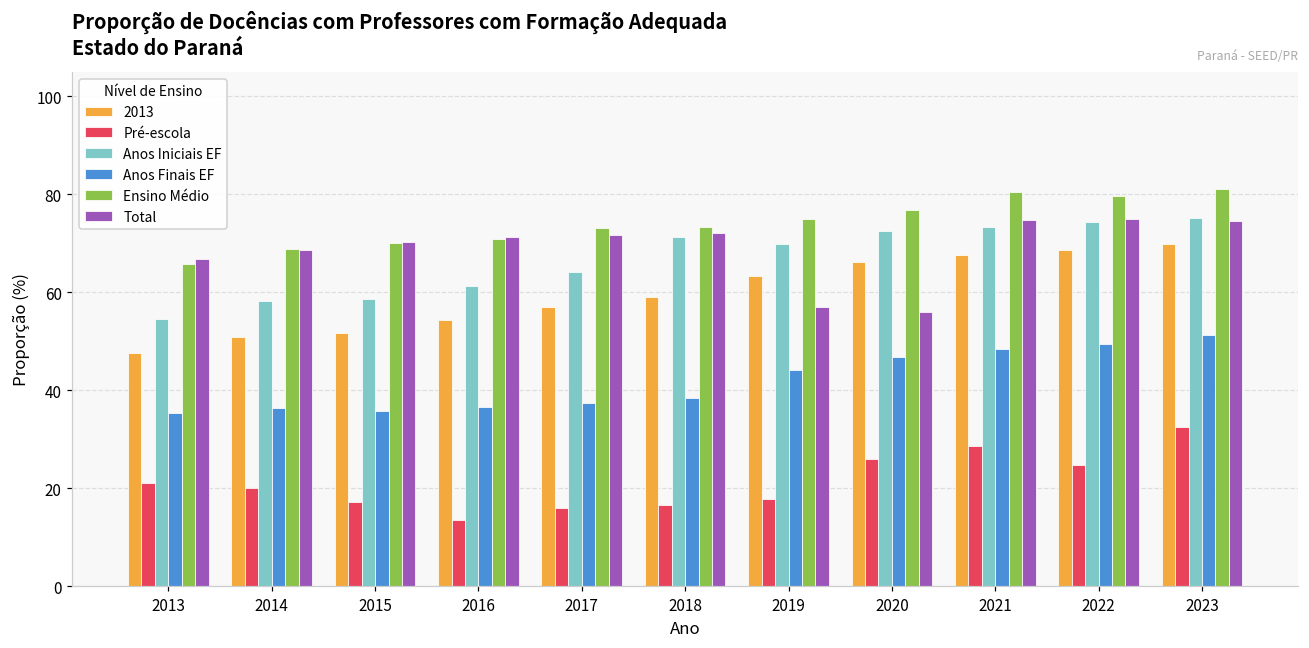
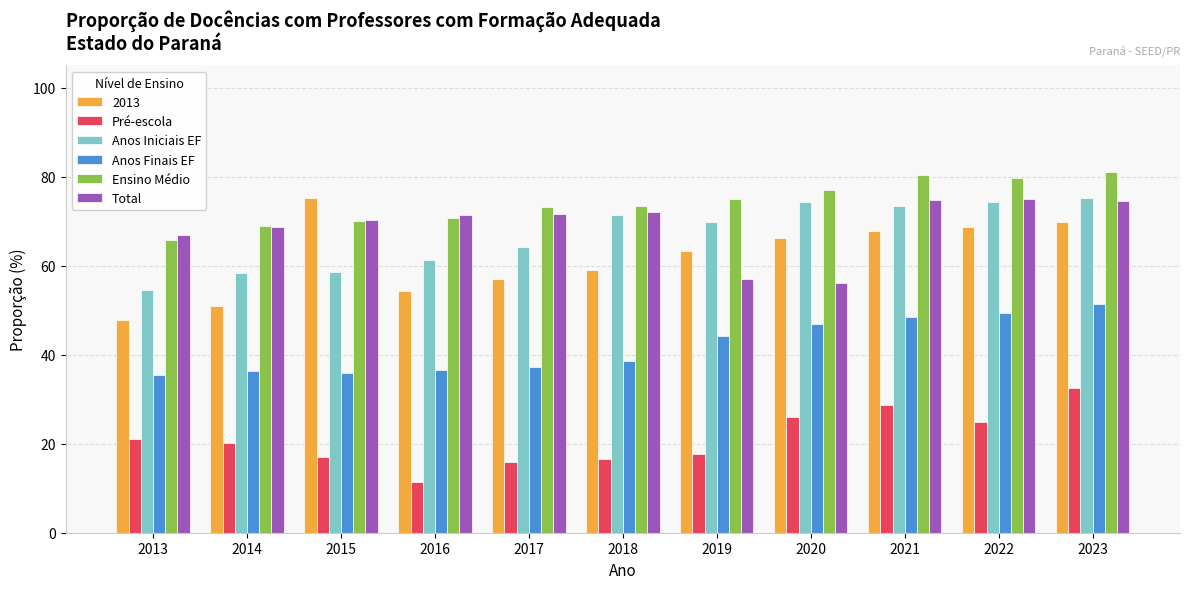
2013, 2015: 52 -> 75
Pré-escola, 2016: 13 -> 11
Anos Iniciais EF, 2020: 73 -> 74
